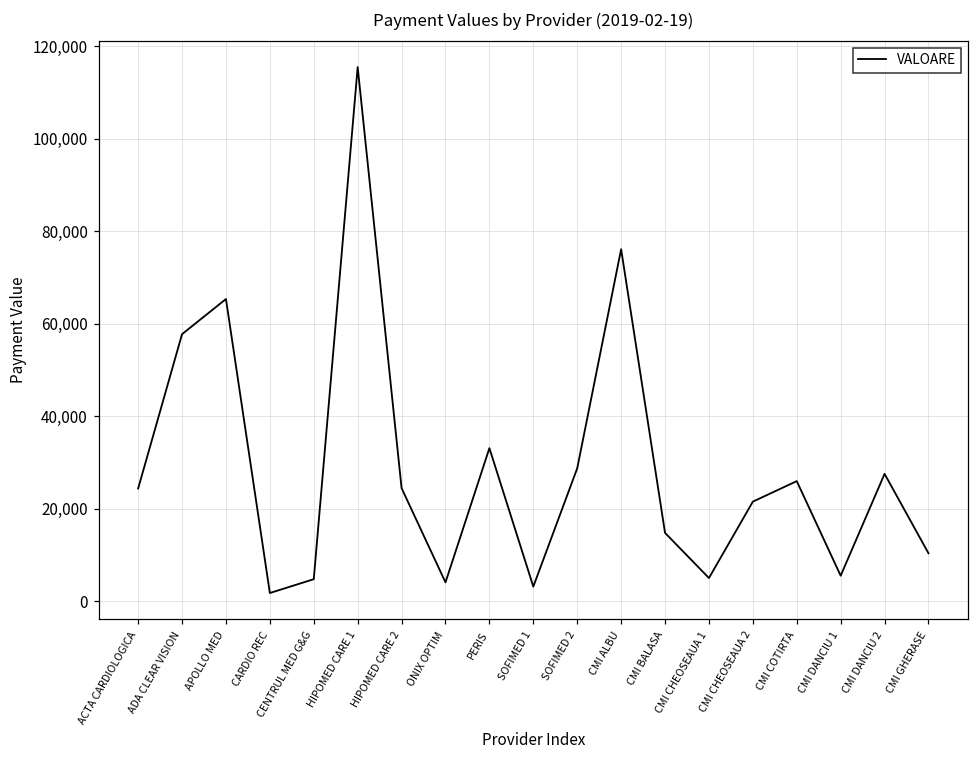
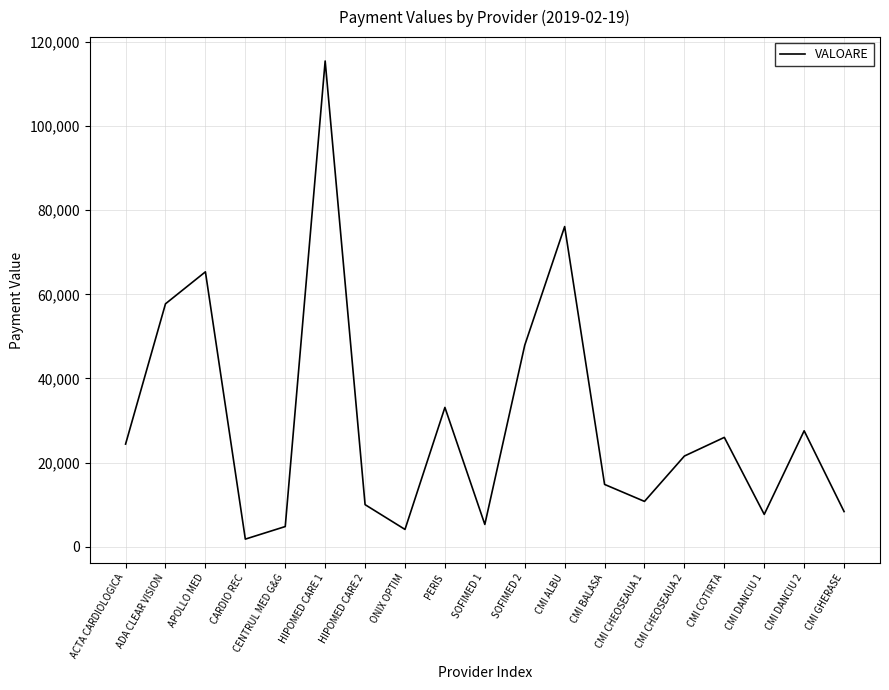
HIPOMED CARE 2: 24,000 -> 10,000
SOFIMED 1: 3,000 -> 5,000
SOFIMED 2: 29,000 -> 48,000
CMI CHEOSEAUA 1: 5,000 -> 11,000
CMI DANCIU 1: 6,000 -> 8,000
CMI GHERASE: 10,000 -> 8,000
